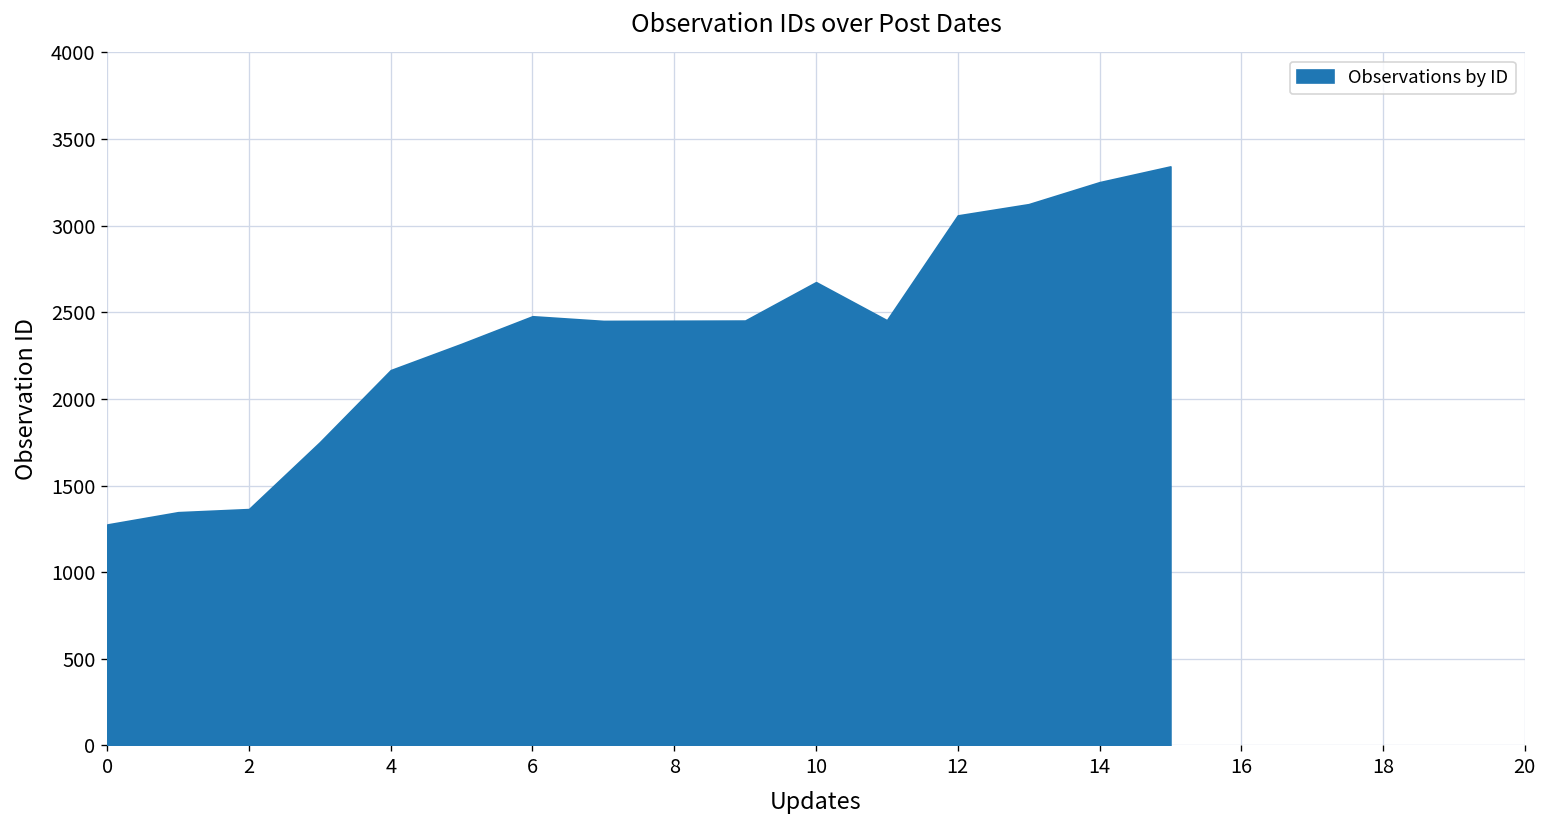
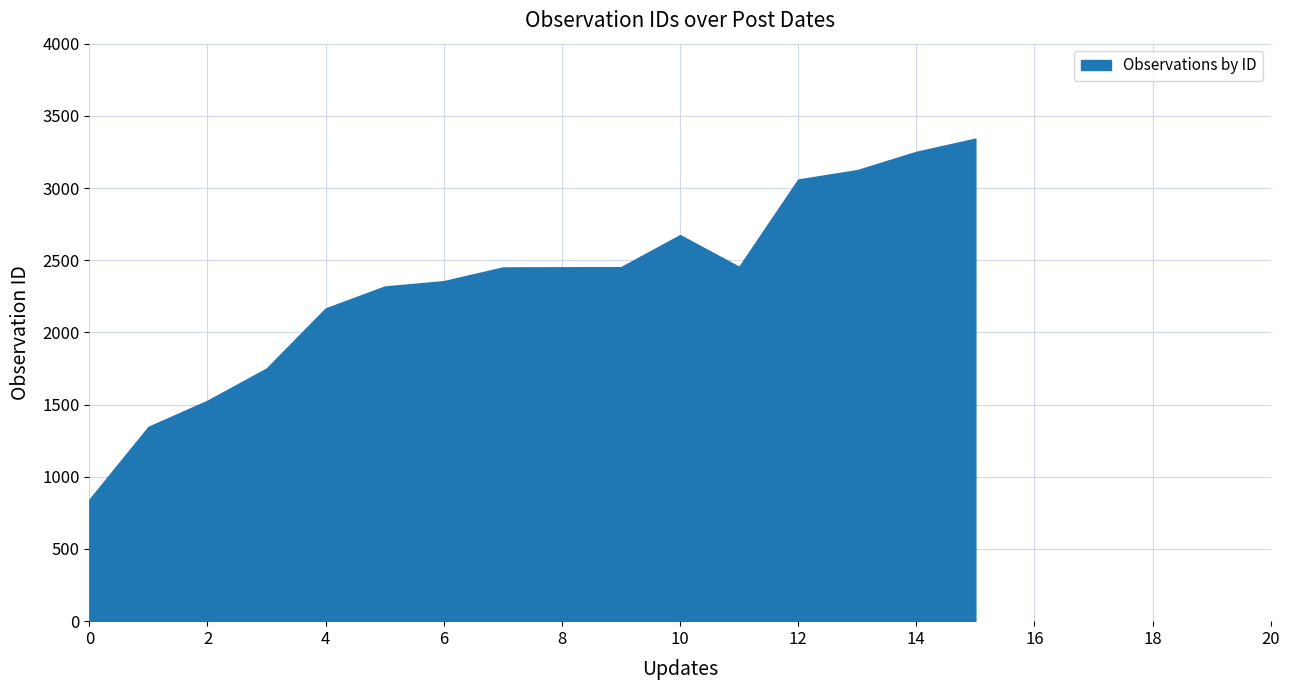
0: 1280 -> 840
2: 1360 -> 1530
6: 2480 -> 2360
